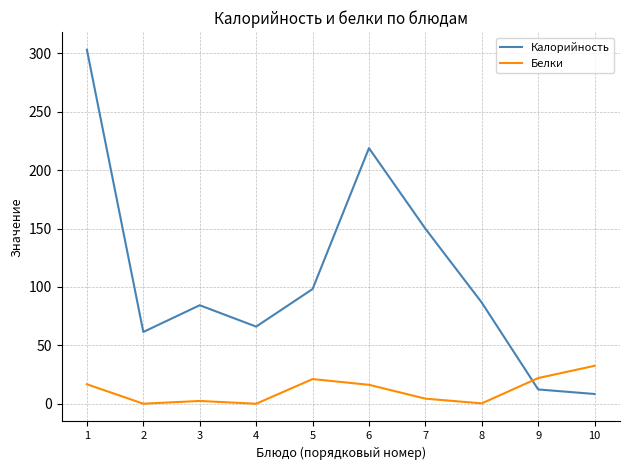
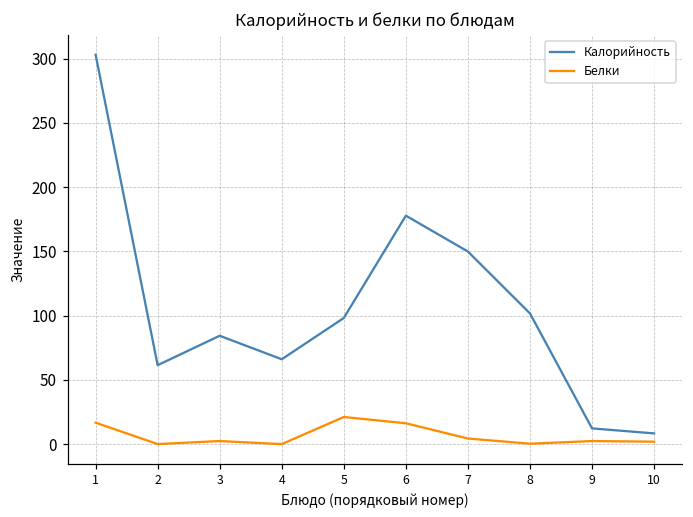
Калорийность, 6: 219 -> 178
Калорийность, 8: 87 -> 102
Белки, 9: 22 -> 2
Белки, 10: 33 -> 2
